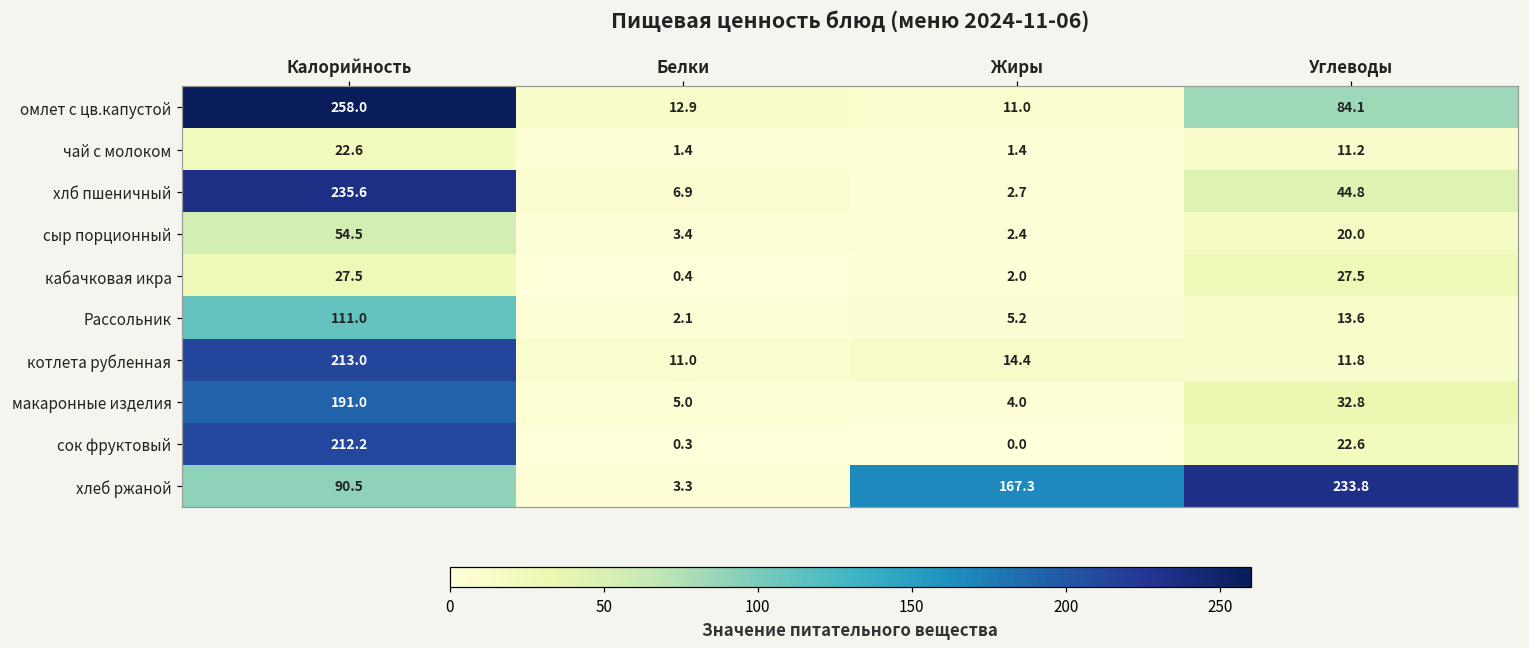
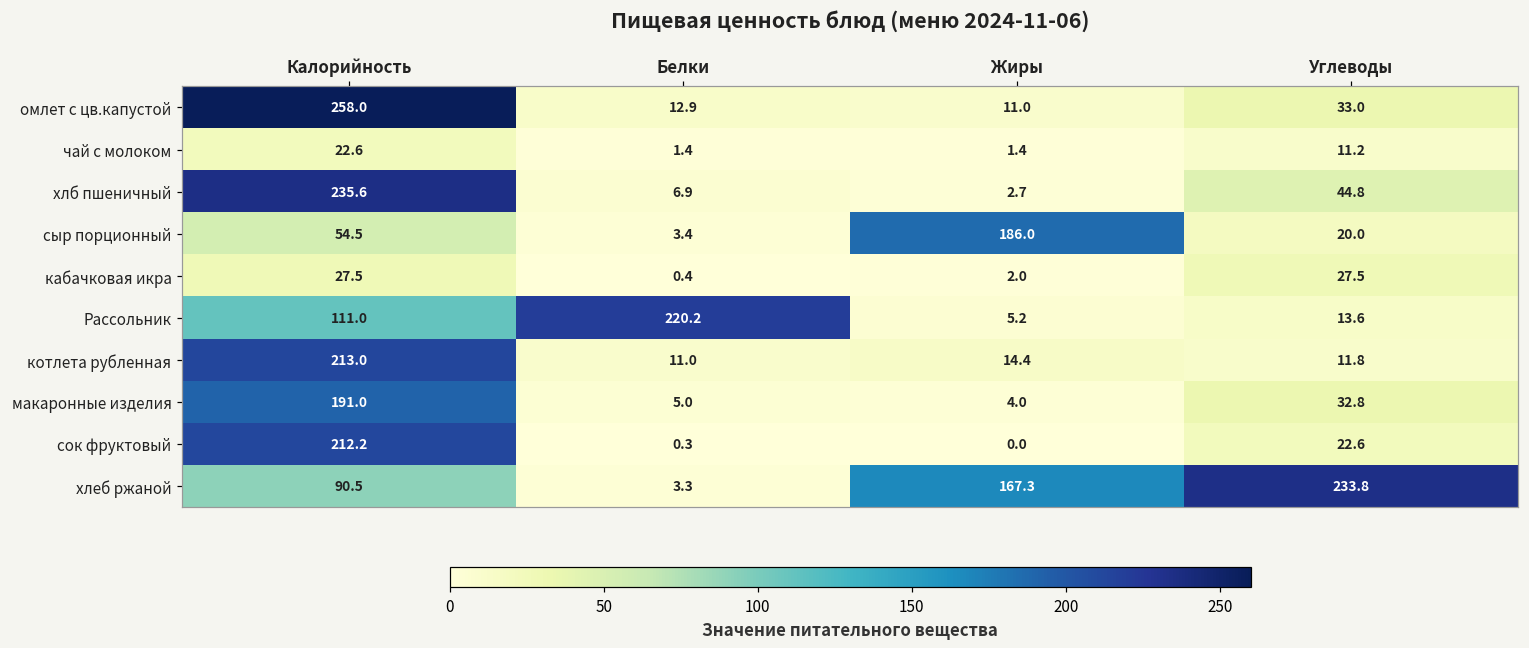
омлет с цв.капустой, Углеводы: 84.1 -> 33.0
сыр порционный, Жиры: 2.4 -> 186.0
Рассольник, Белки: 2.1 -> 220.2
